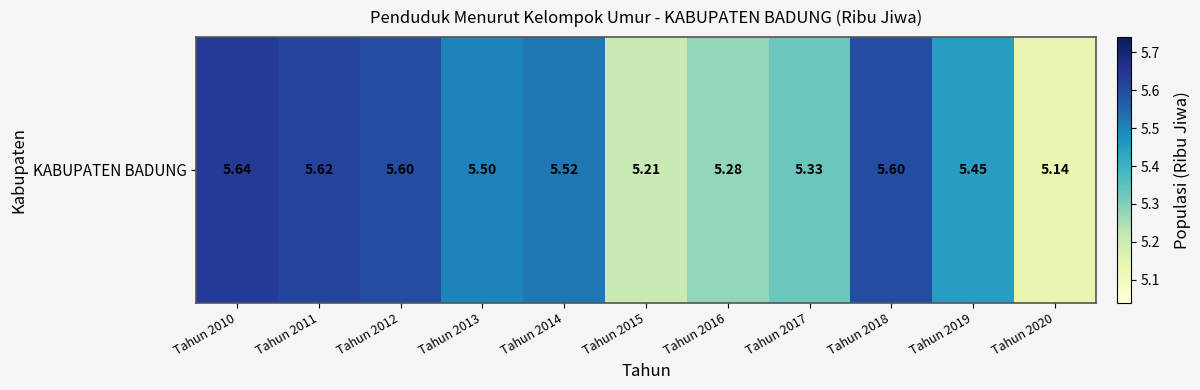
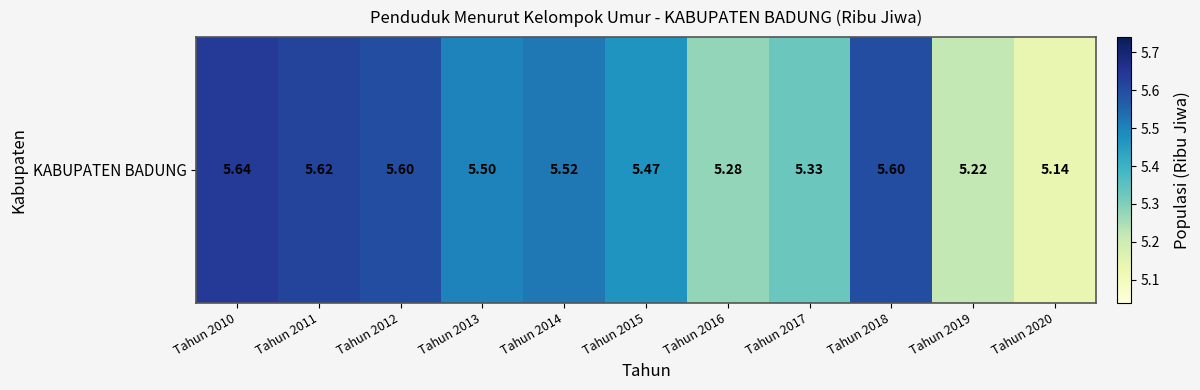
KABUPATEN BADUNG, Tahun 2015: 5.21 -> 5.47
KABUPATEN BADUNG, Tahun 2019: 5.45 -> 5.22
